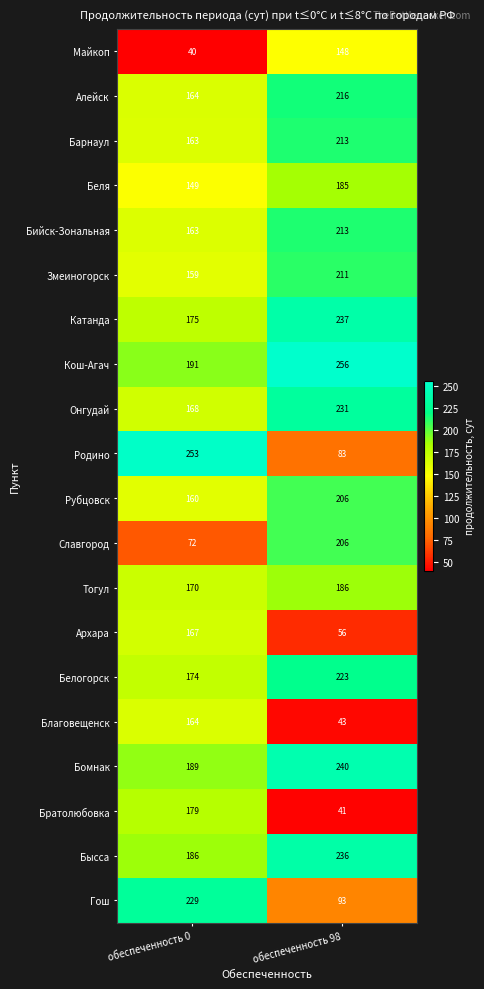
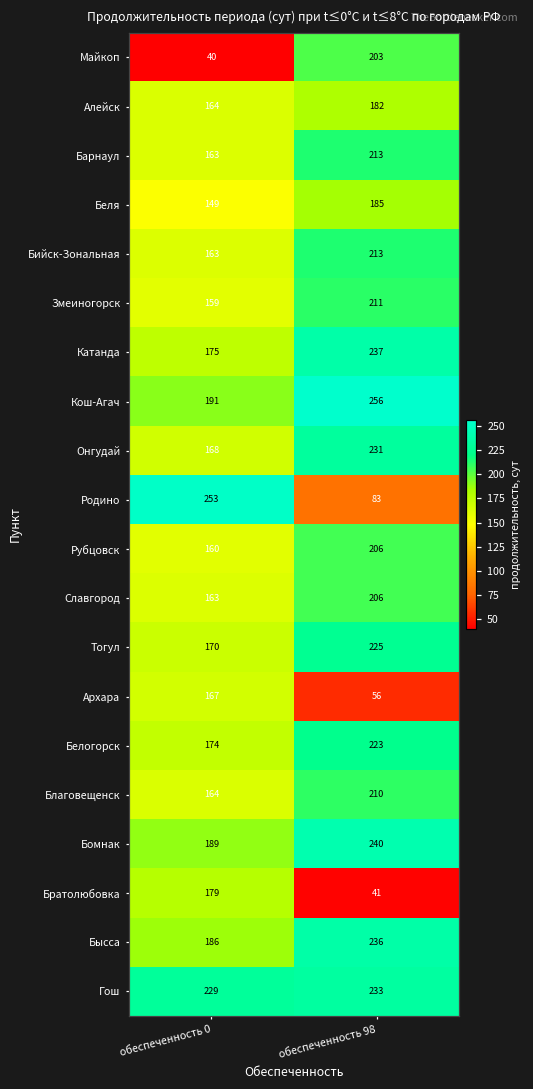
Майкоп, обеспеченность 98: 148 -> 203
Алейск, обеспеченность 98: 216 -> 182
Славгород, обеспеченность 0: 72 -> 163
Тогул, обеспеченность 98: 186 -> 225
Благовещенск, обеспеченность 98: 43 -> 210
Гош, обеспеченность 98: 93 -> 233
